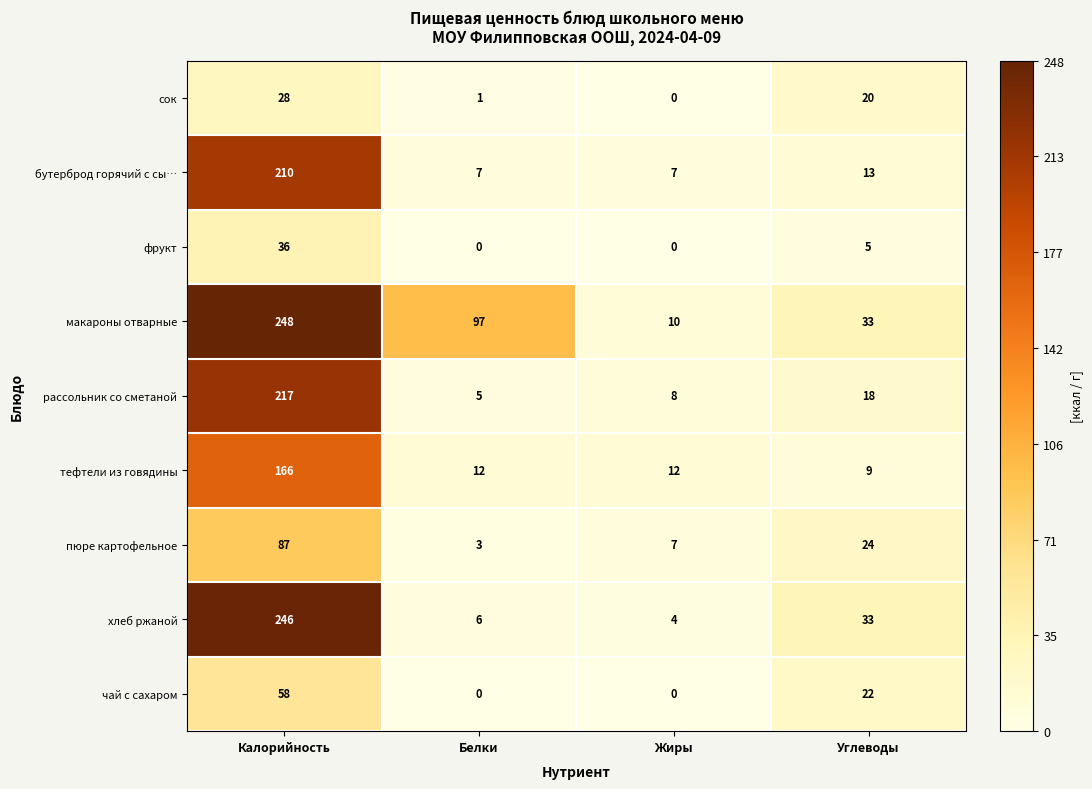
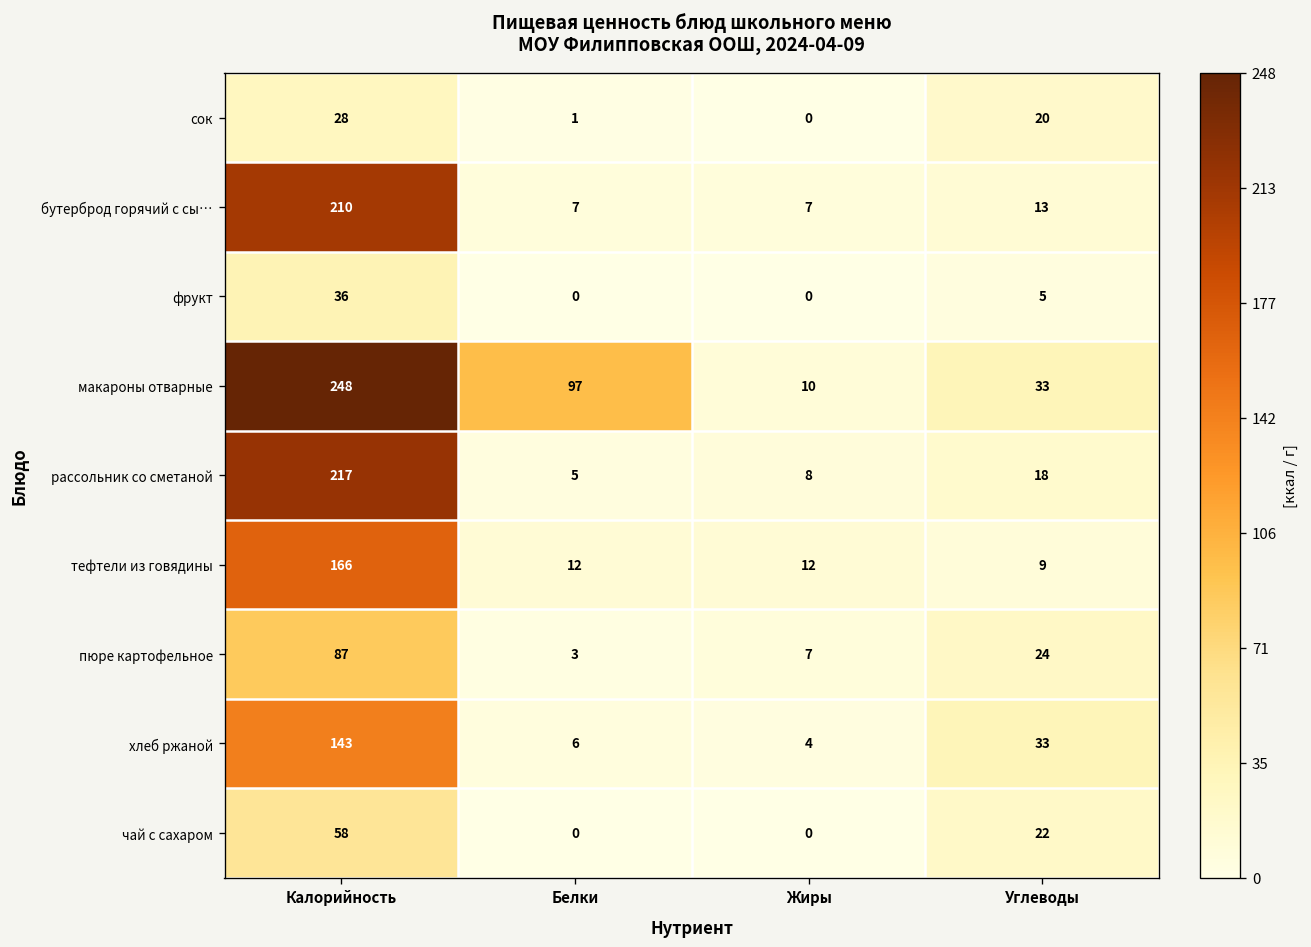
хлеб ржаной, Калорийность: 246 -> 143
